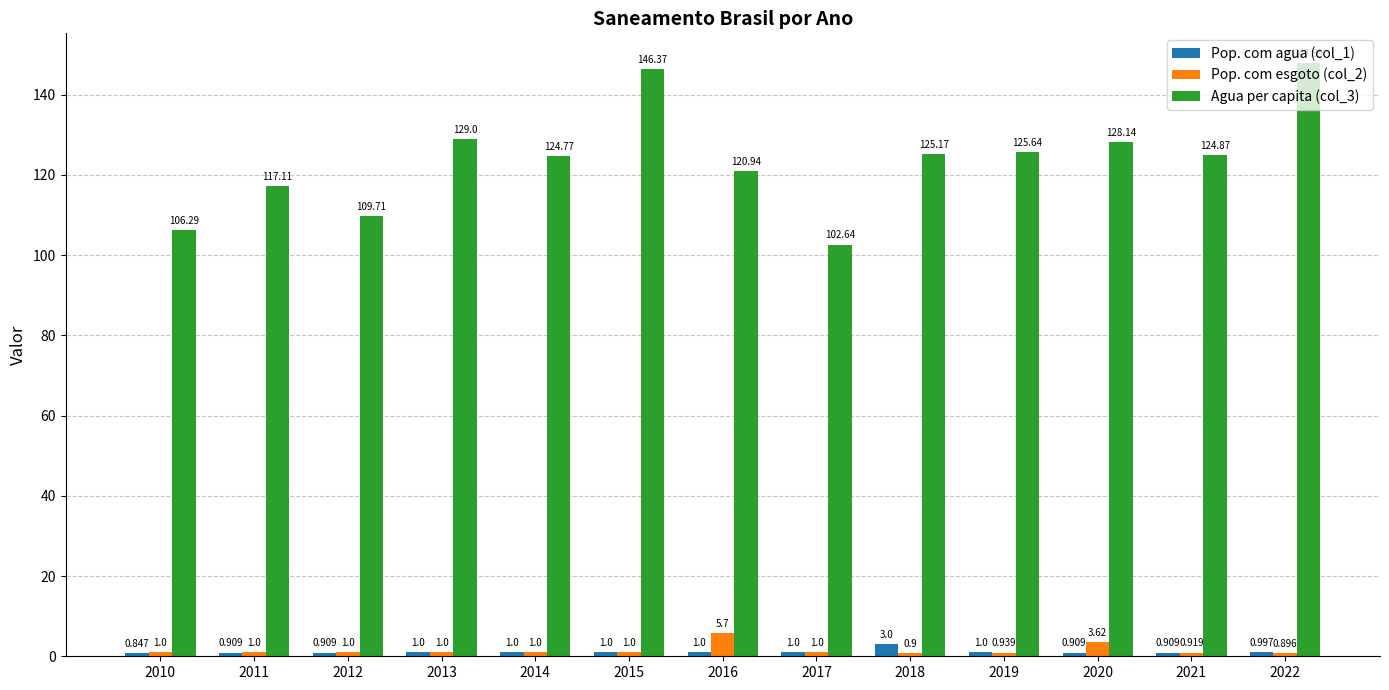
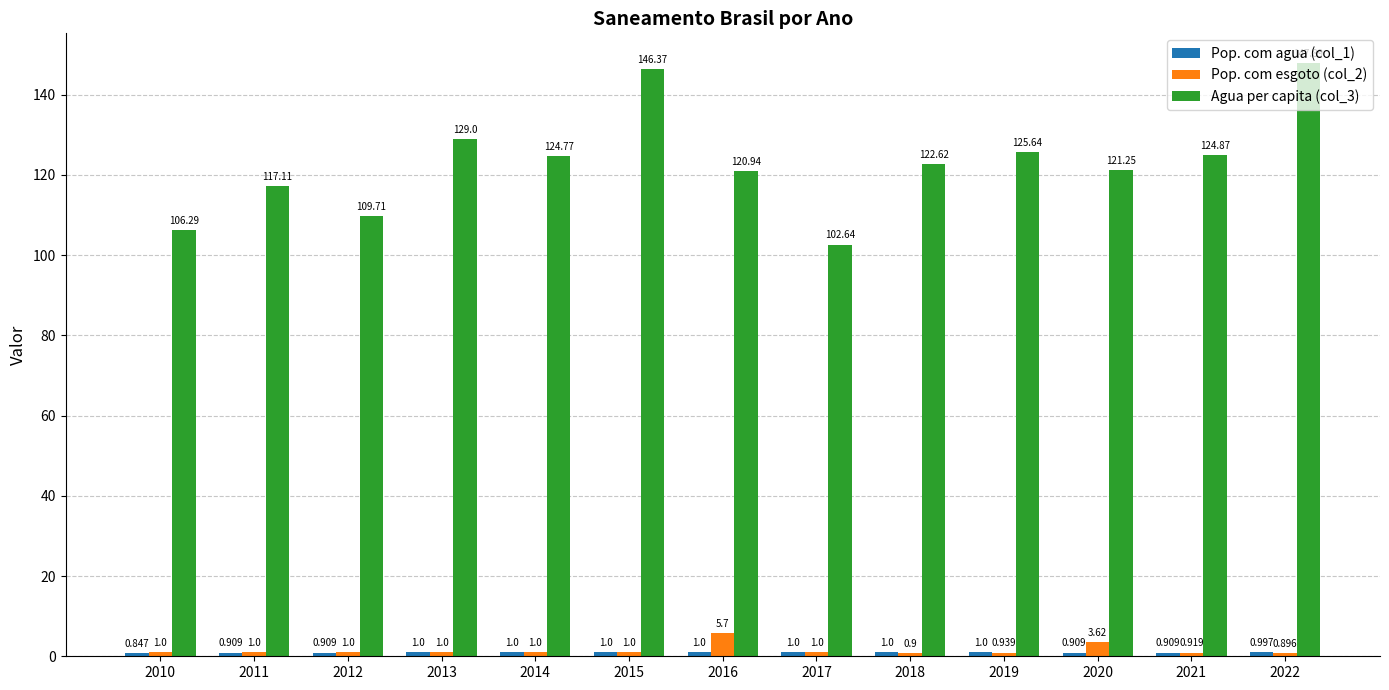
Pop. com agua (col_1), 2018: 3.0 -> 1.0
Agua per capita (col_3), 2018: 125.17 -> 122.62
Agua per capita (col_3), 2020: 128.14 -> 121.25
